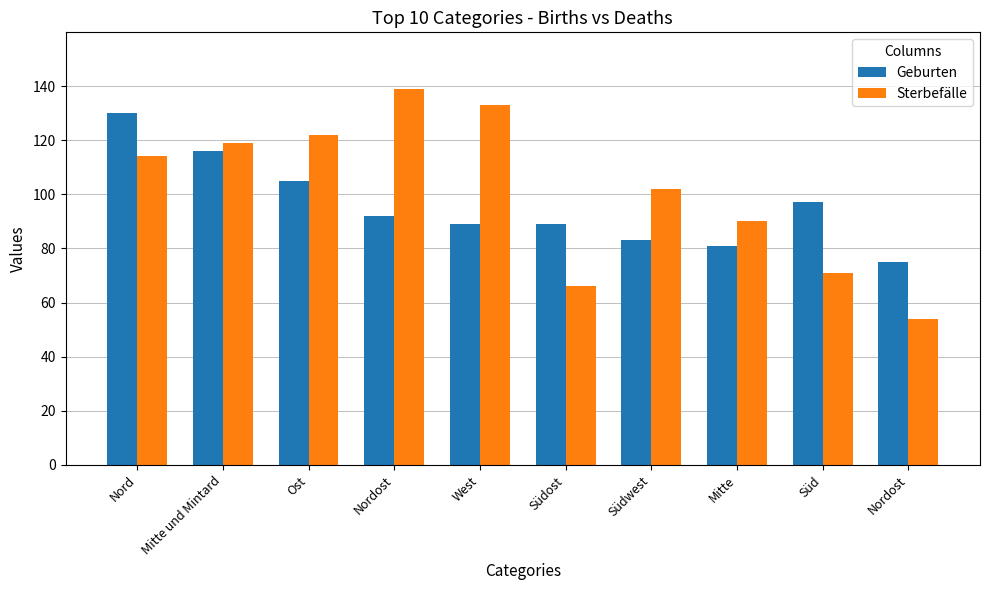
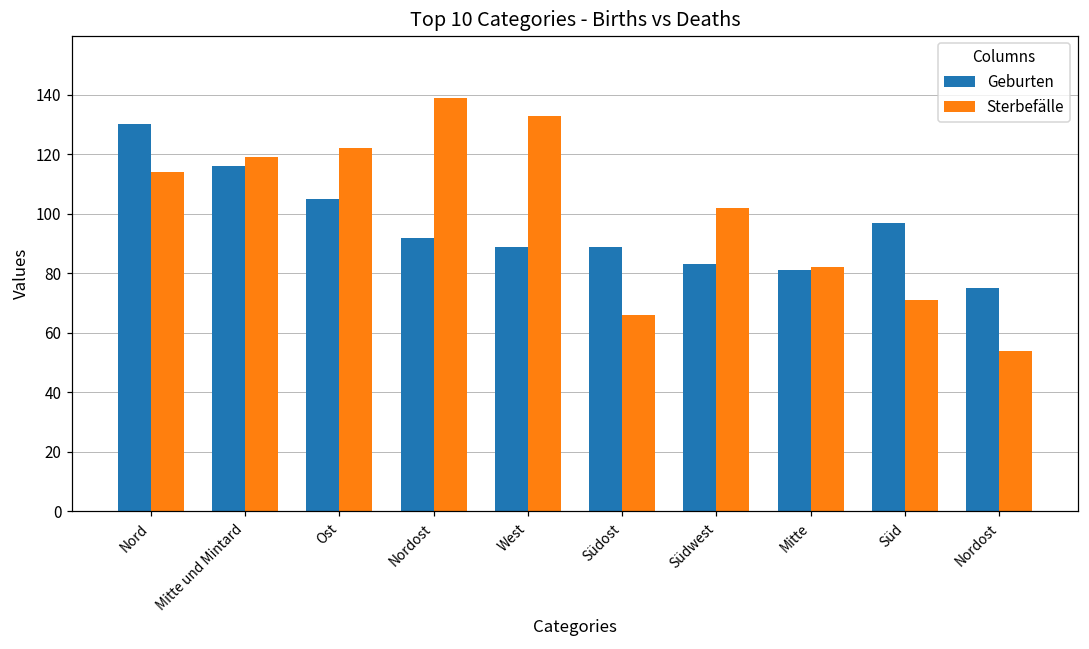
Sterbefälle, Mitte: 90 -> 82
